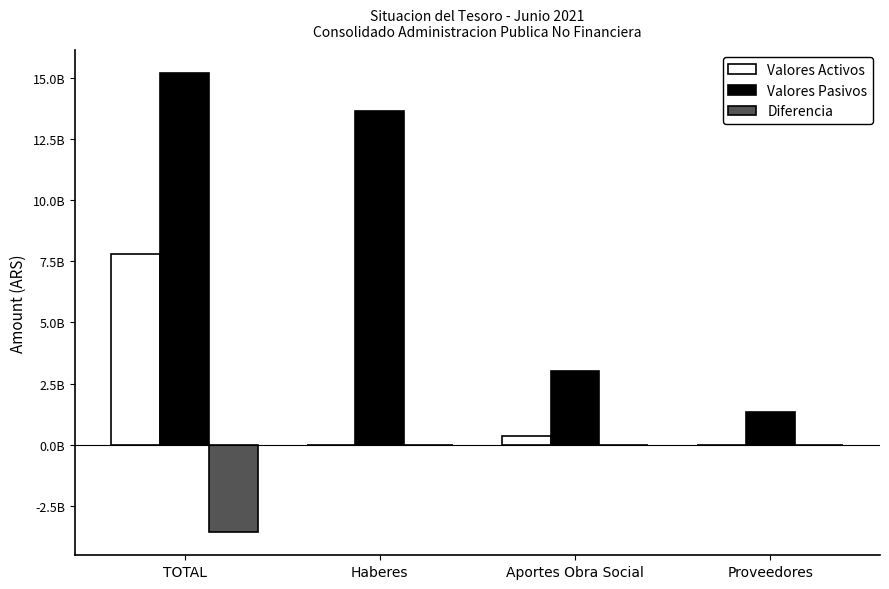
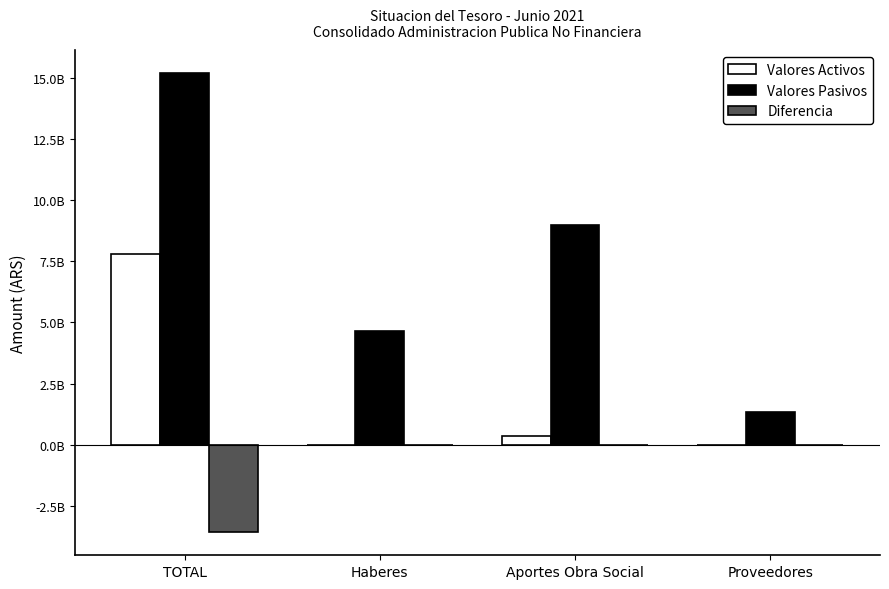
Valores Pasivos, Haberes: 13600000000 -> 4700000000
Valores Pasivos, Aportes Obra Social: 3000000000 -> 9000000000
